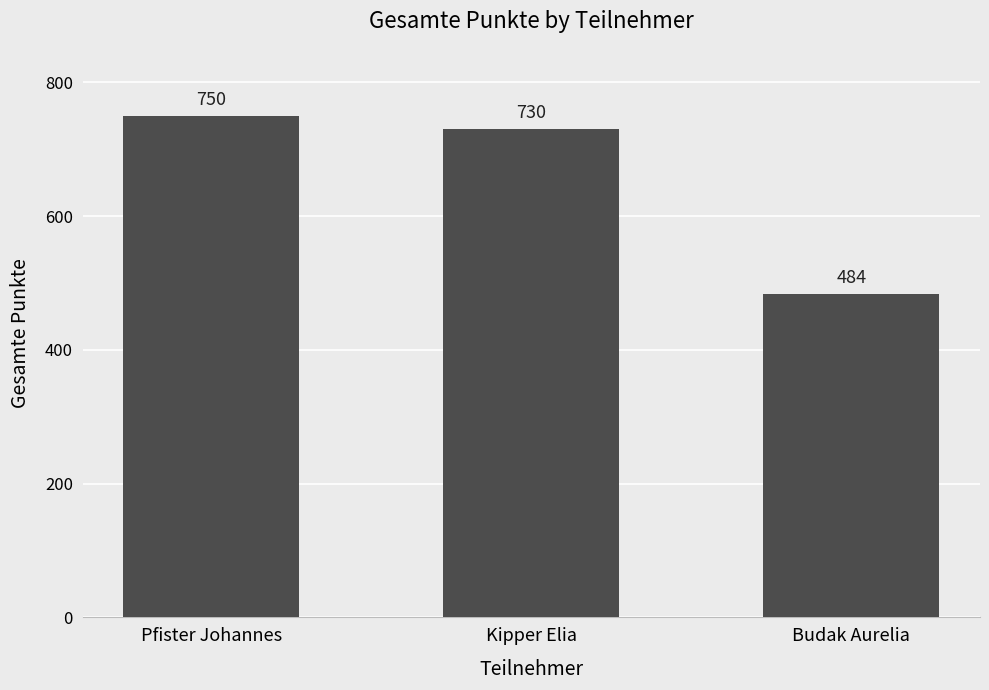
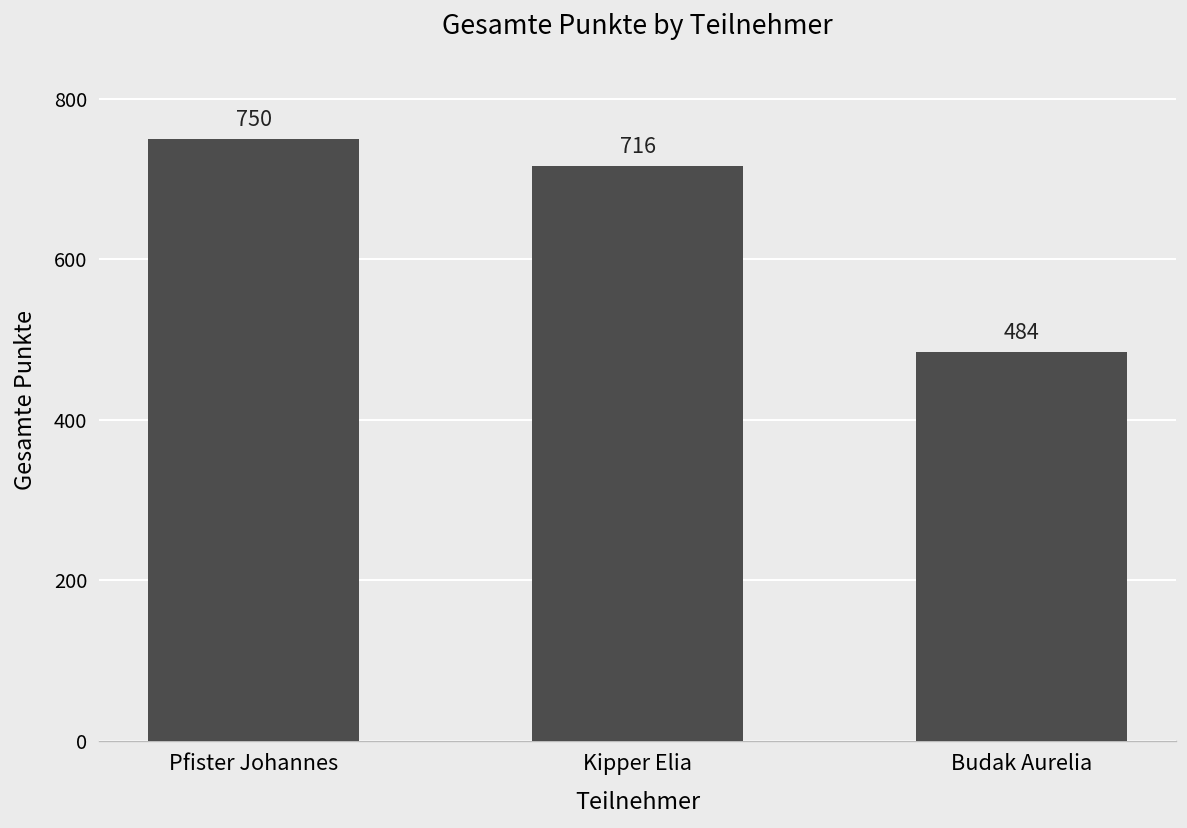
Kipper Elia: 730 -> 716
